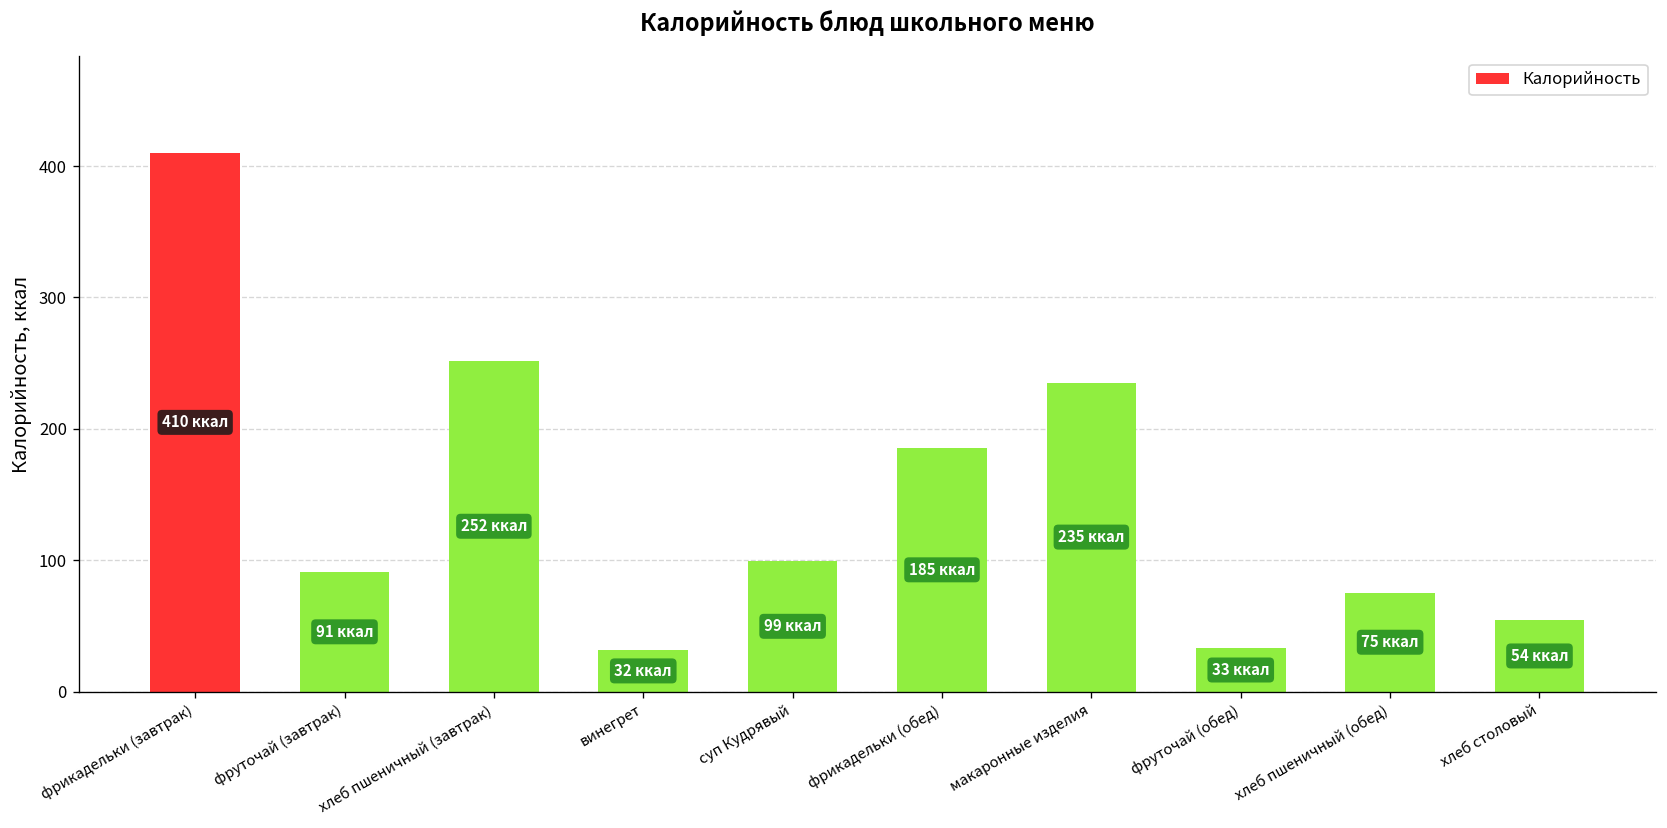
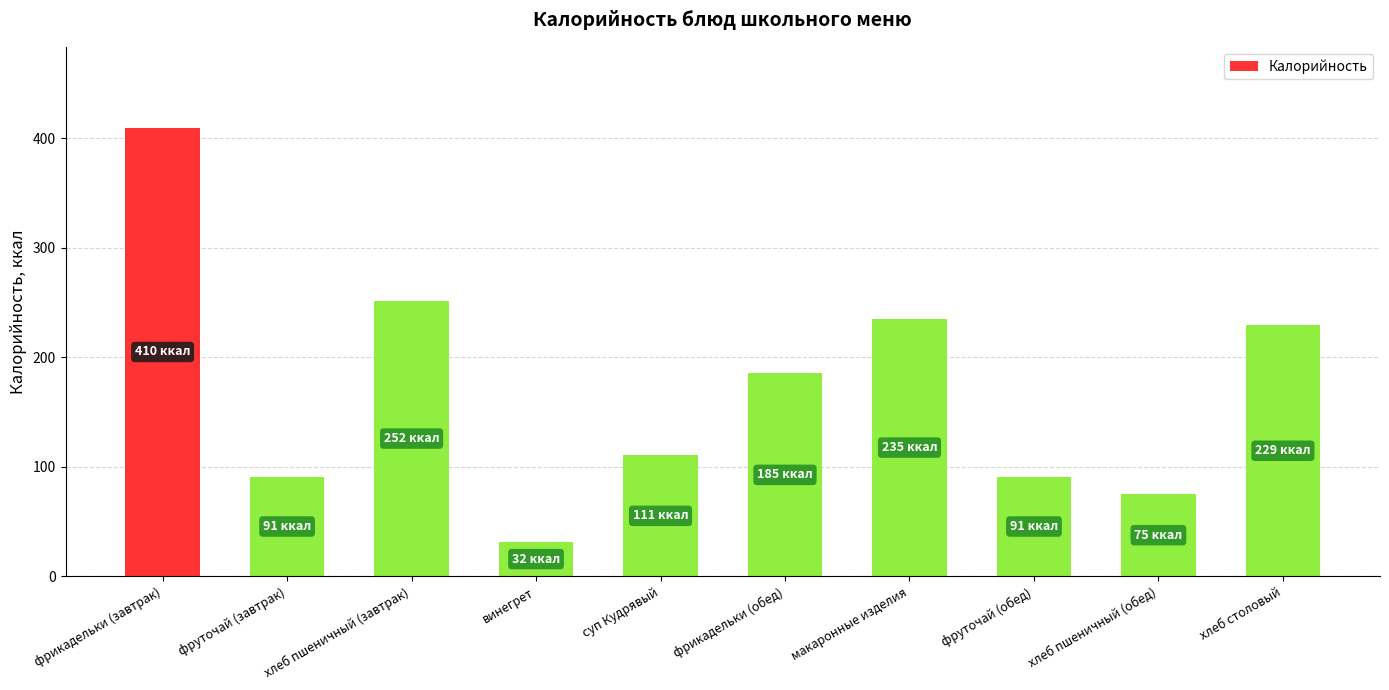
суп Кудрявый: 99 -> 111
фруточай (обед): 33 -> 91
хлеб столовый: 54 -> 229
